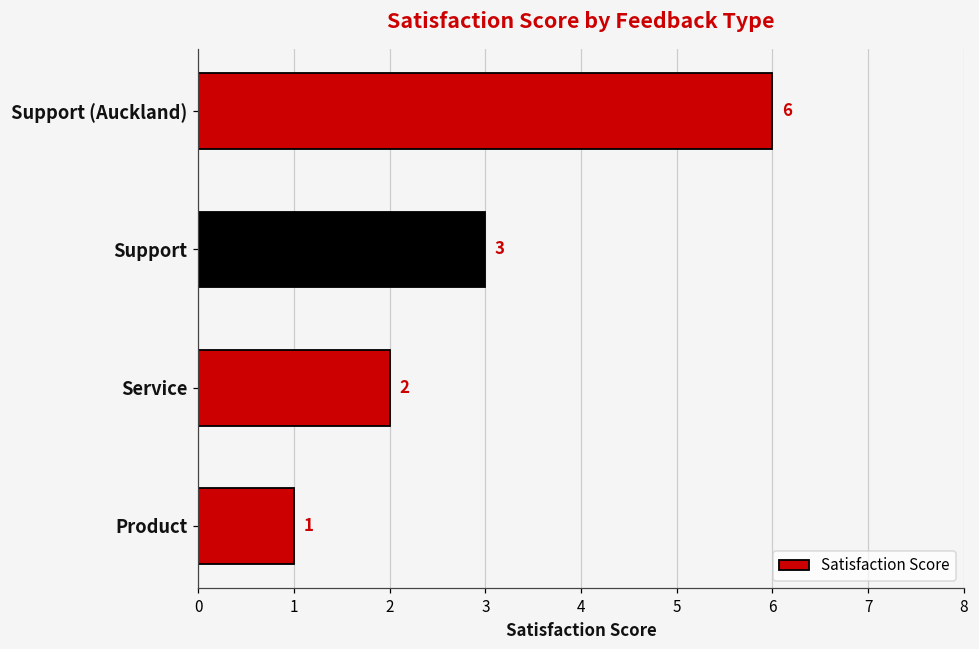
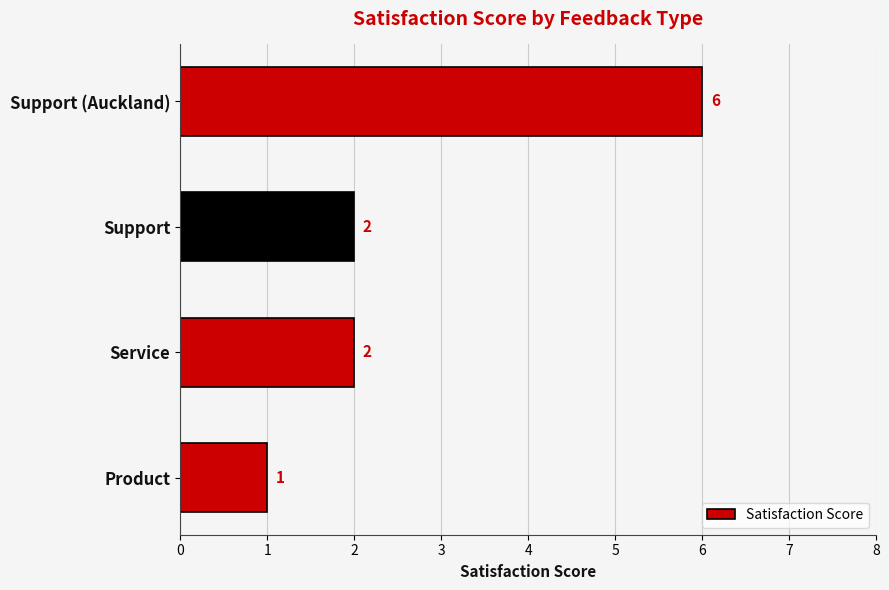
Support: 3 -> 2
